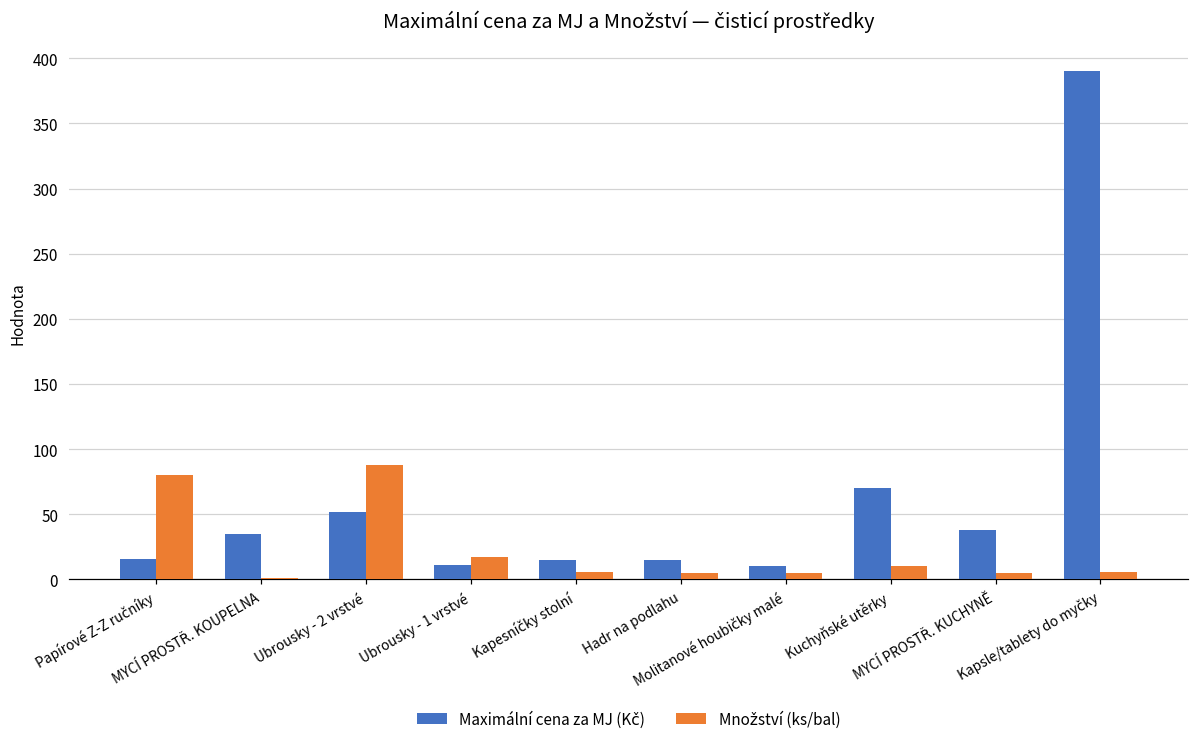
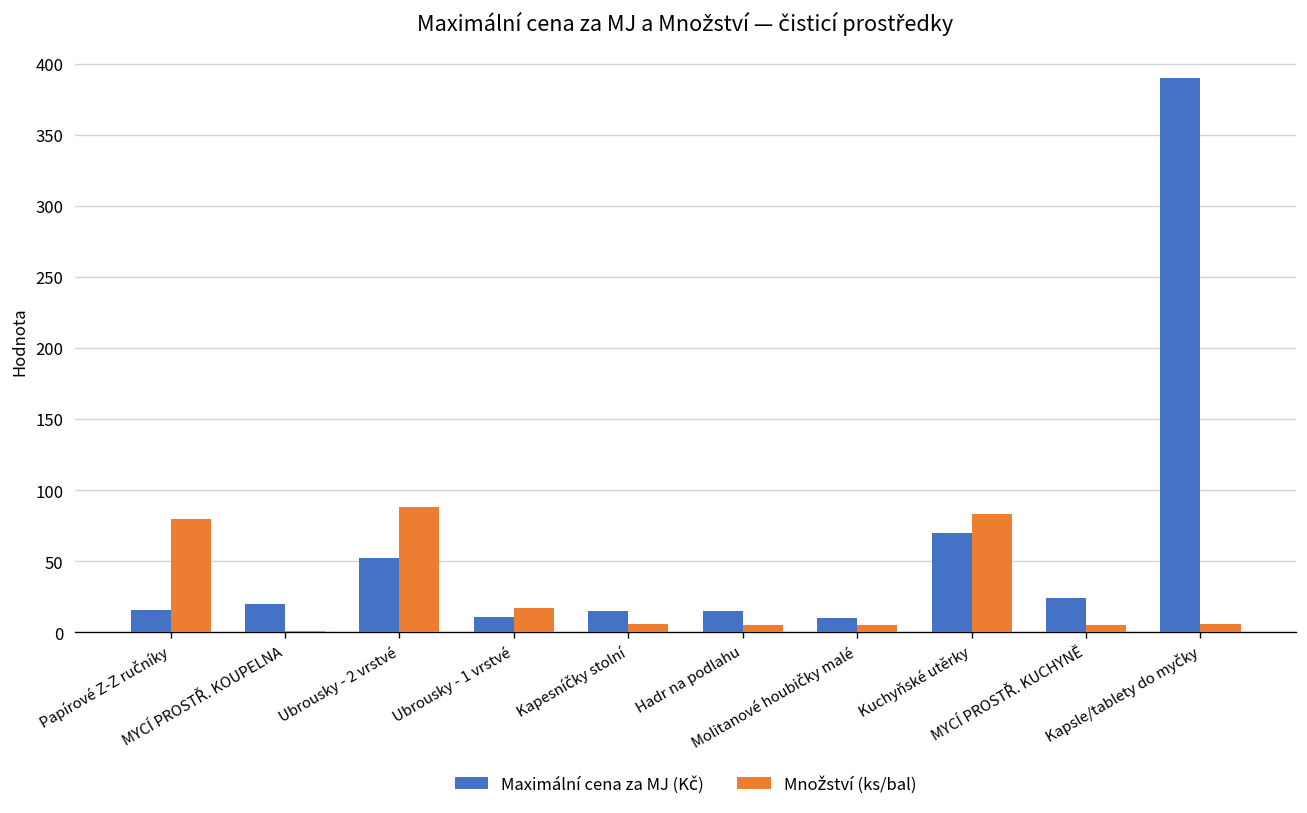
Maximální cena za MJ (Kč), MYCÍ PROSTŘ. KOUPELNA: 35 -> 20
Množství (ks/bal), Kuchyňské utěrky: 10 -> 83
Maximální cena za MJ (Kč), MYCÍ PROSTŘ. KUCHYNĚ: 38 -> 24
